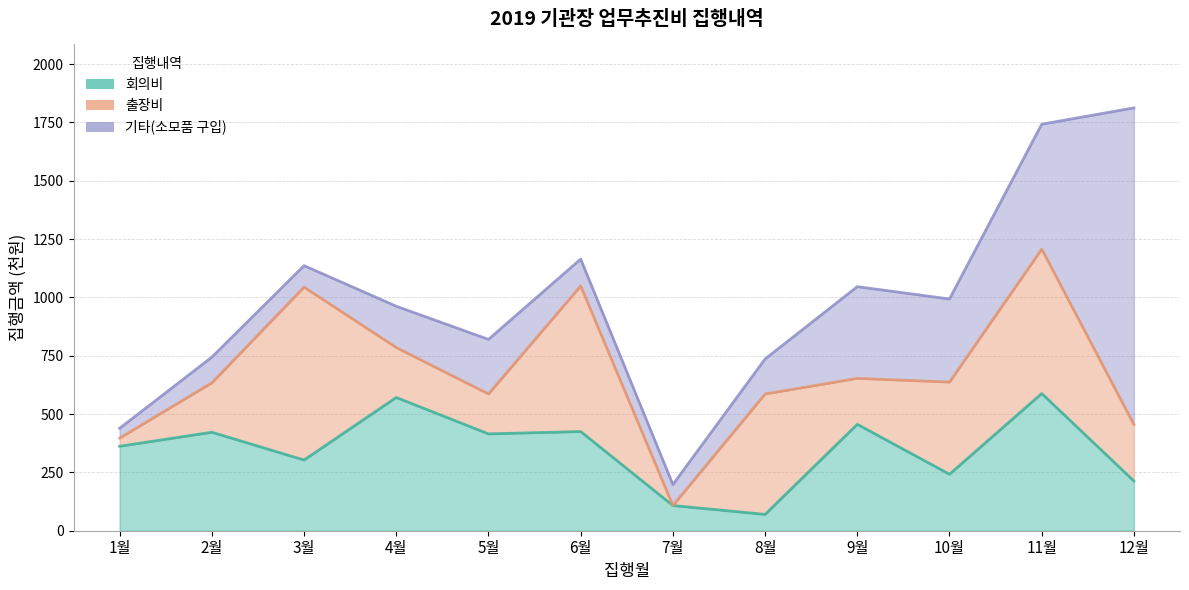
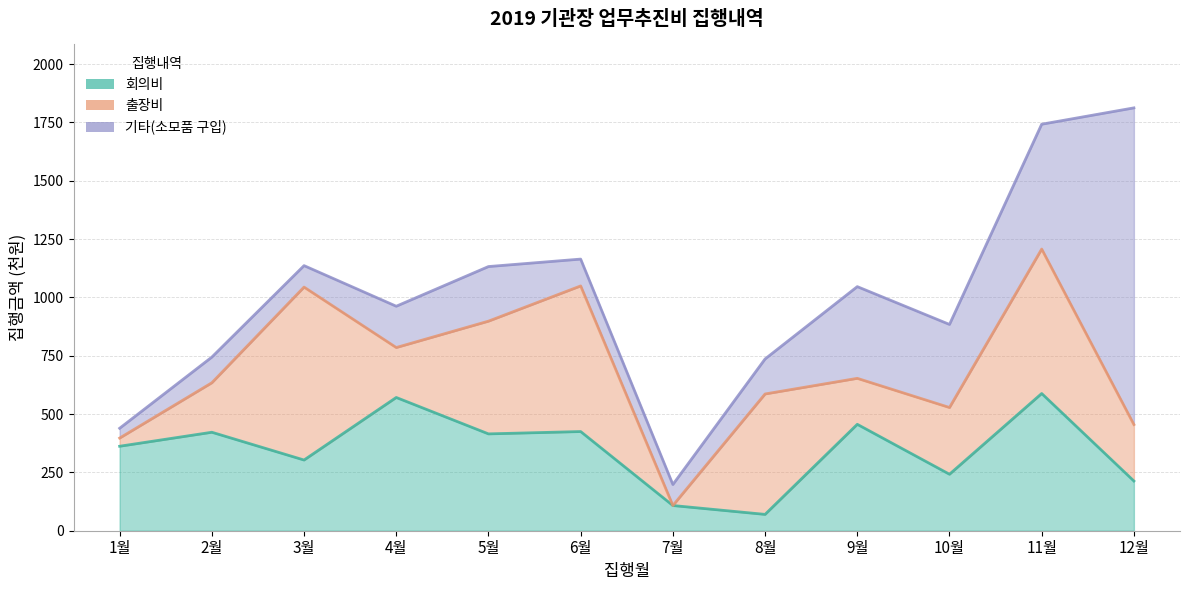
출장비, 5월: 170 -> 480
출장비, 10월: 400 -> 290
